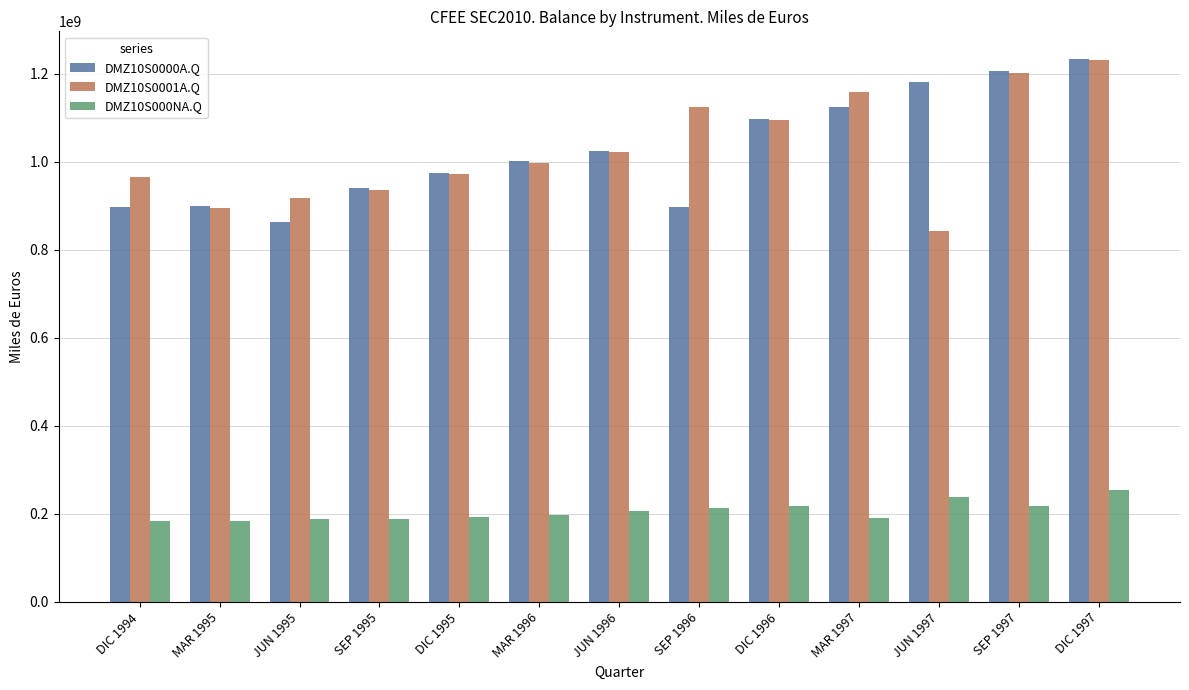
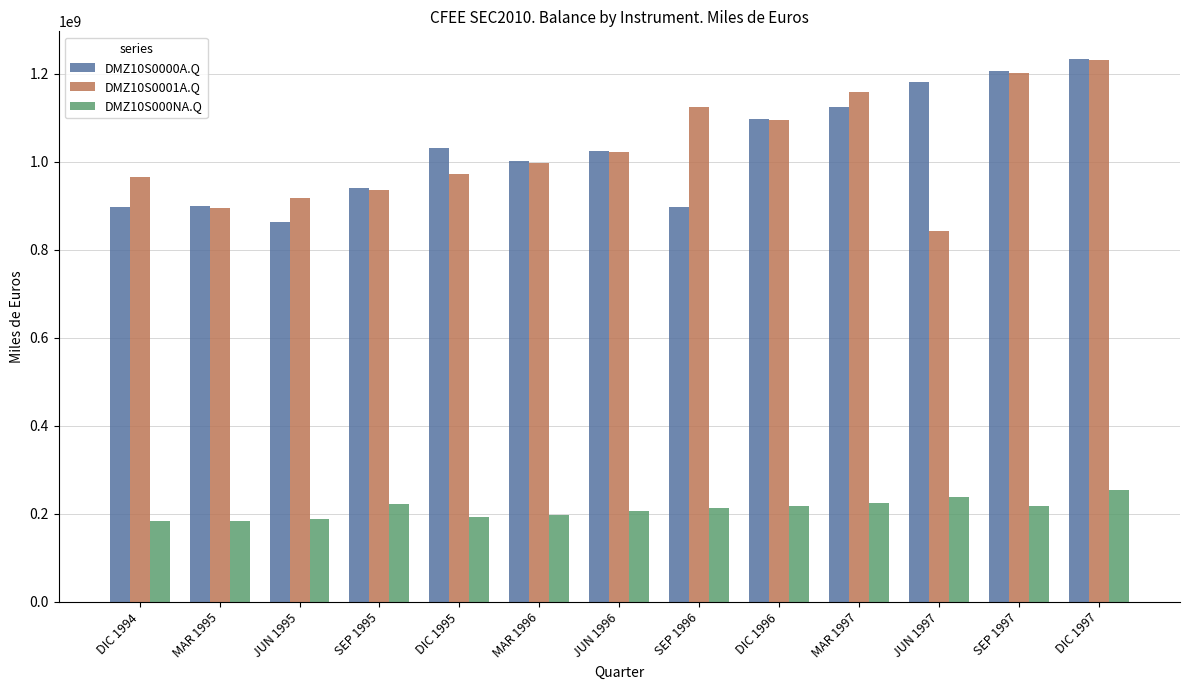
DMZ10S000NA.Q, SEP 1995: 190000000 -> 220000000
DMZ10S0000A.Q, DIC 1995: 970000000 -> 1030000000
DMZ10S000NA.Q, MAR 1997: 190000000 -> 220000000
